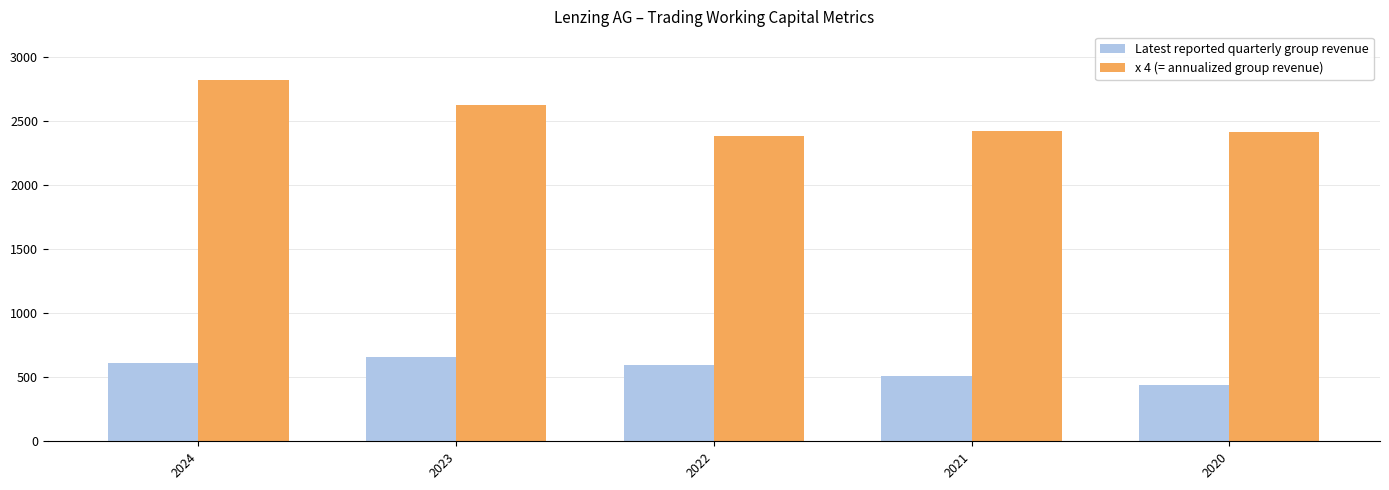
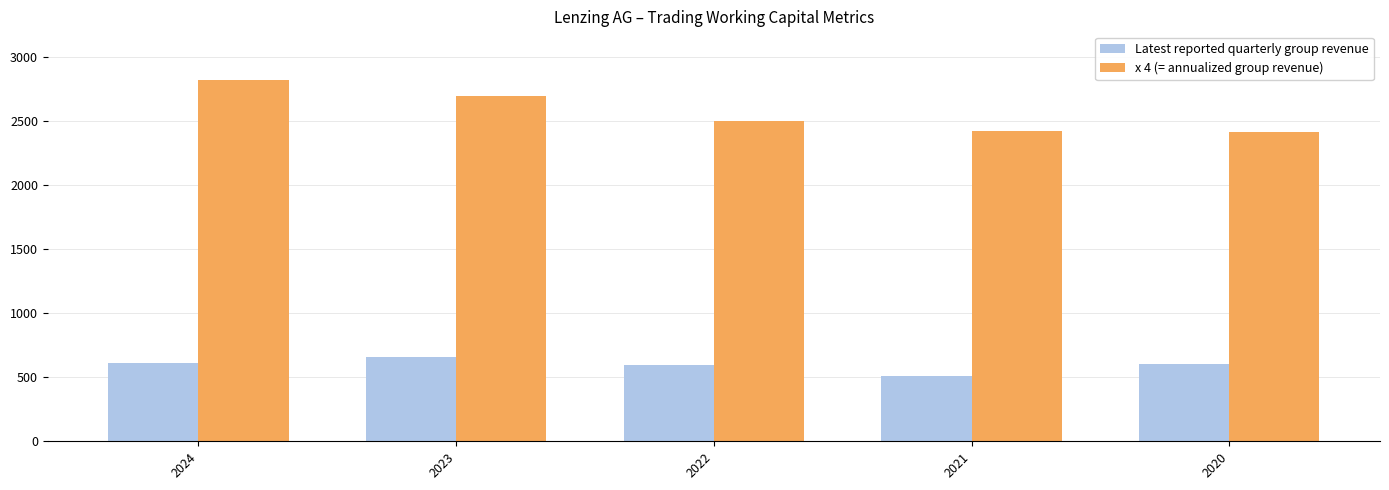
x 4 (= annualized group revenue), 2023: 2620 -> 2700
x 4 (= annualized group revenue), 2022: 2380 -> 2500
Latest reported quarterly group revenue, 2020: 440 -> 610
